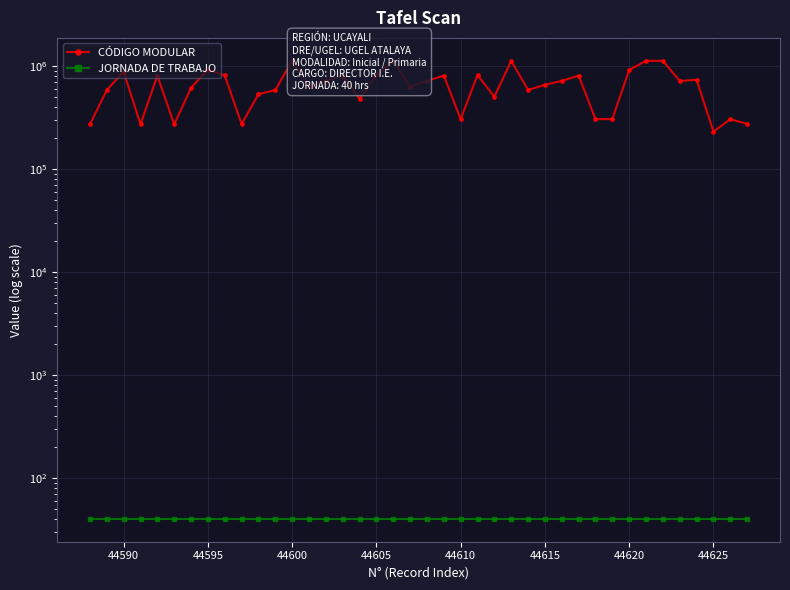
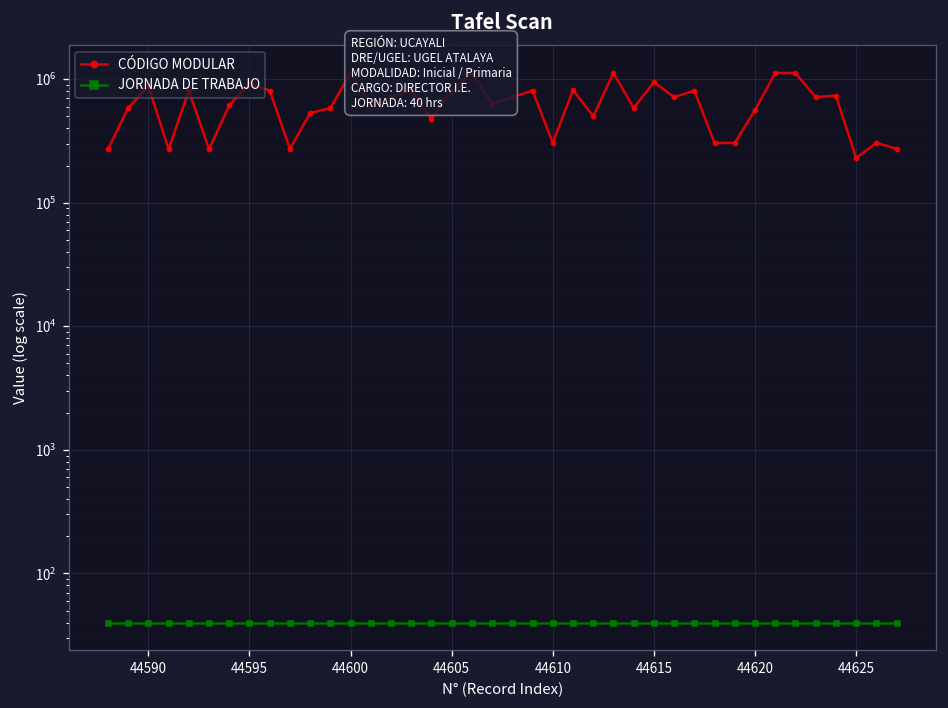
CÓDIGO MODULAR, 44615: 700000 -> 900000
CÓDIGO MODULAR, 44620: 900000 -> 600000
